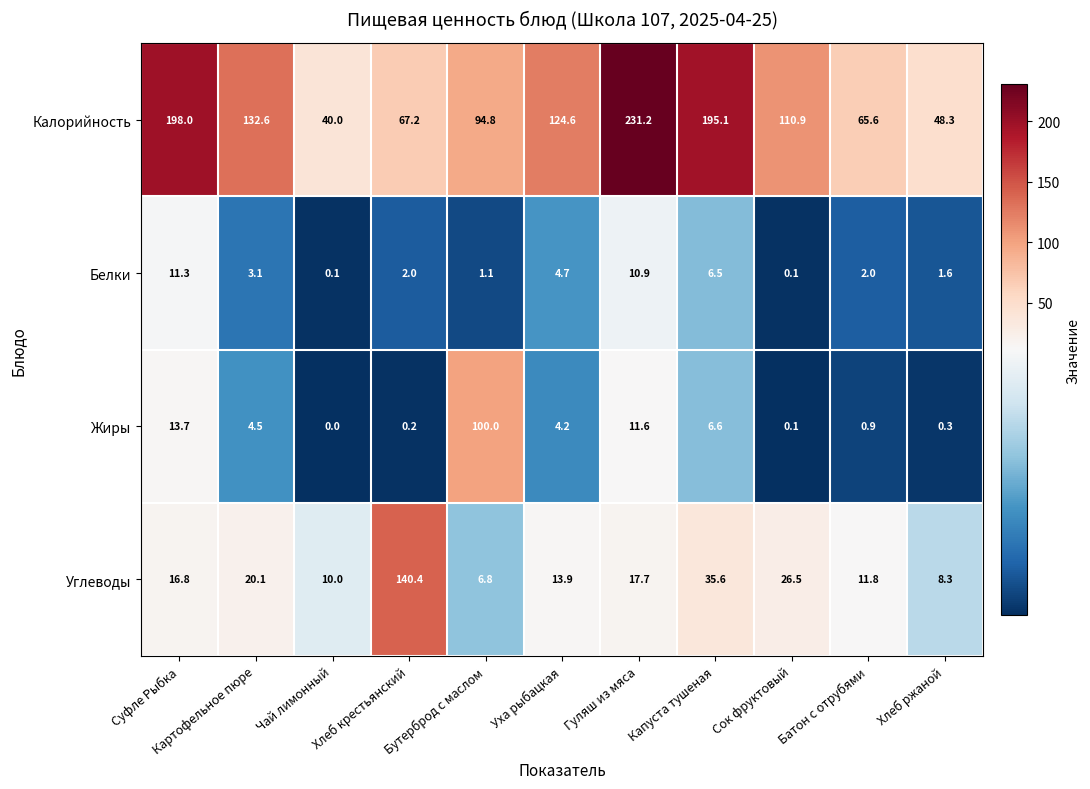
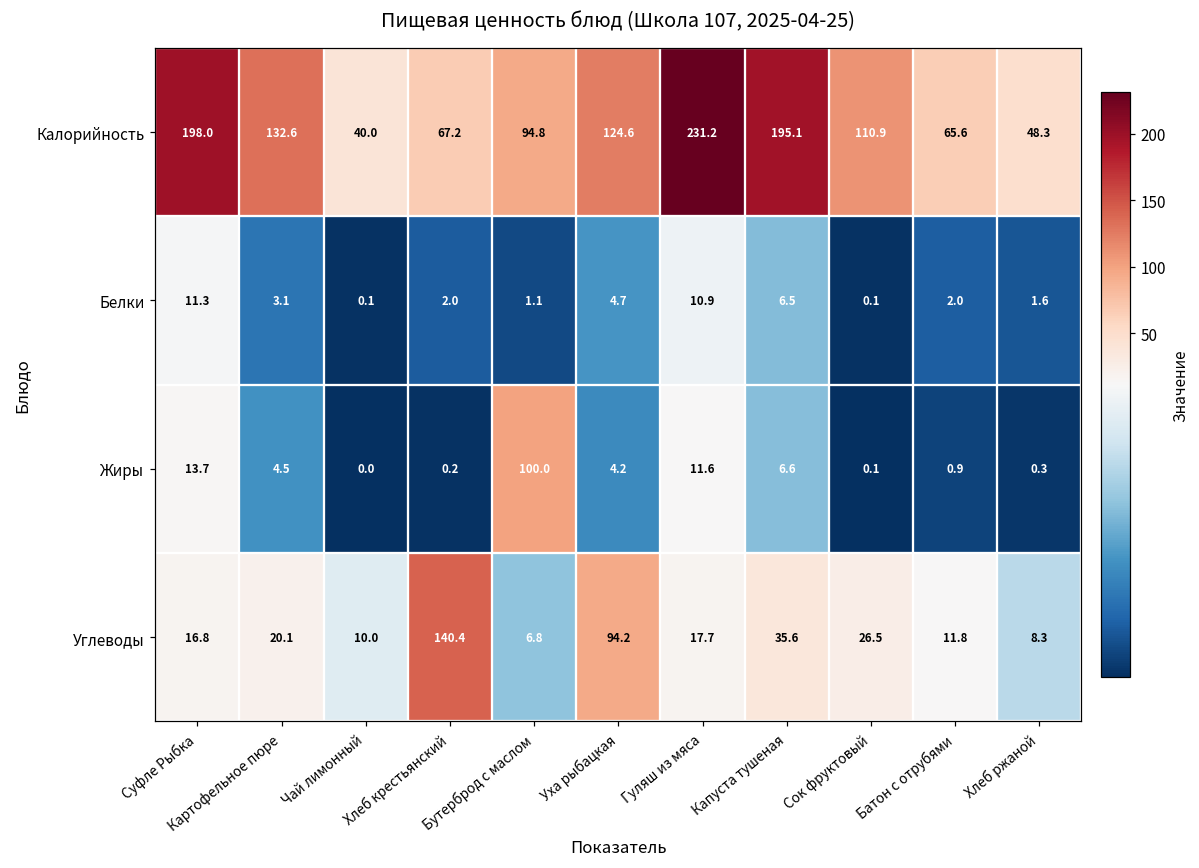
Углеводы, Уха рыбацкая: 13.9 -> 94.2
